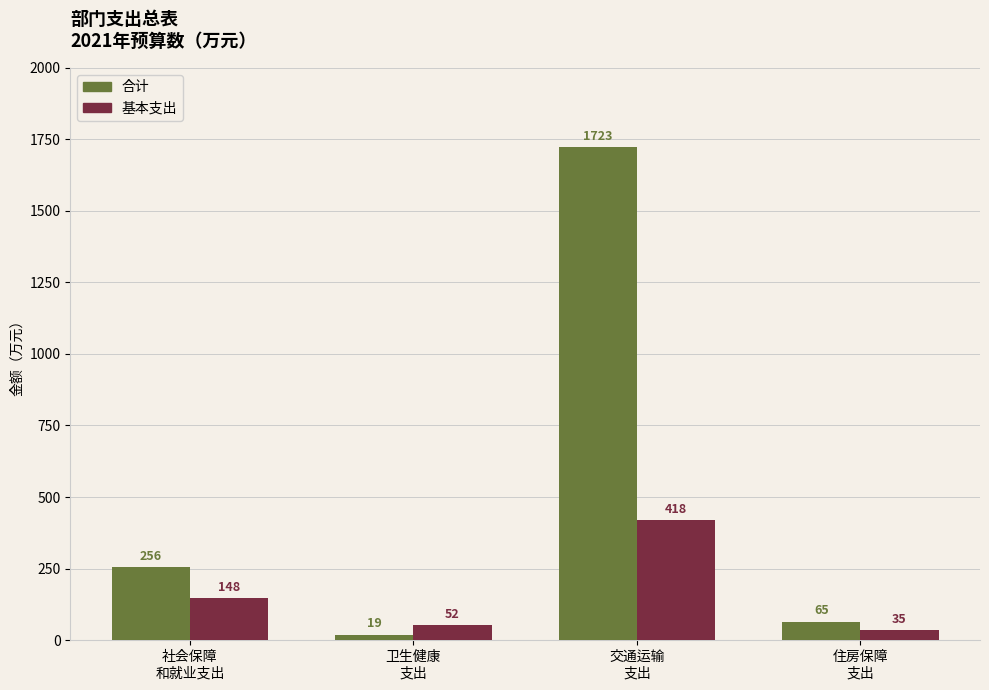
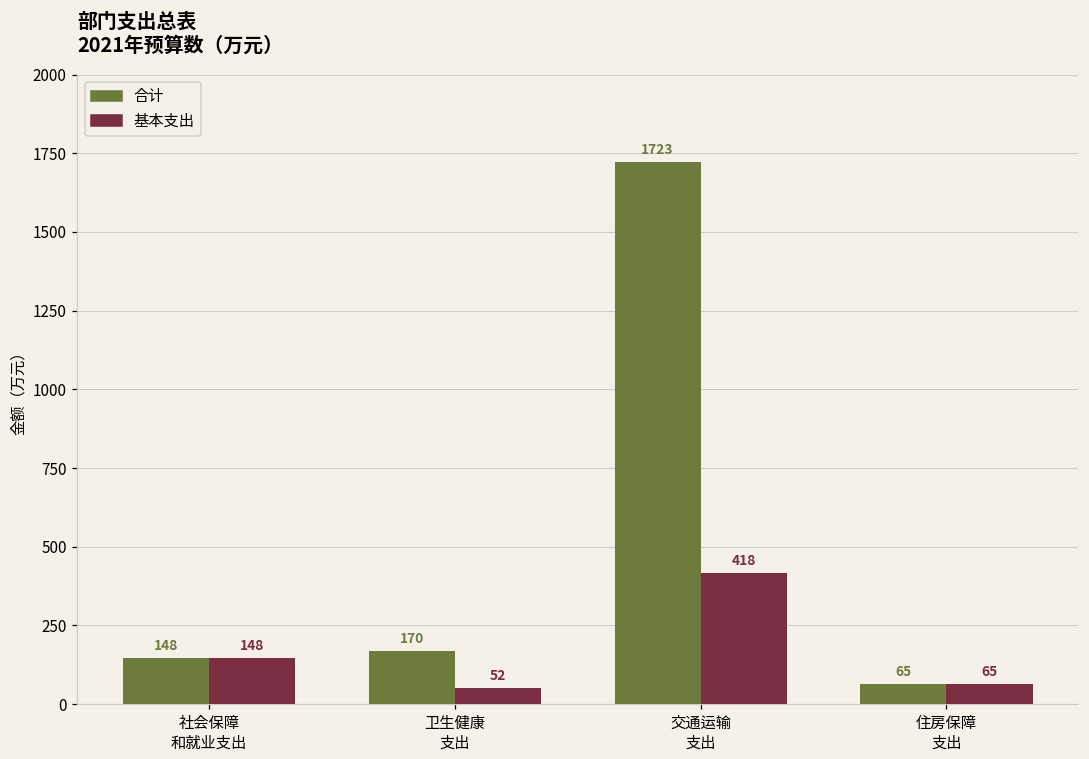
合计, 社会保障 和就业支出: 256 -> 148
合计, 卫生健康 支出: 19 -> 170
基本支出, 住房保障 支出: 35 -> 65
